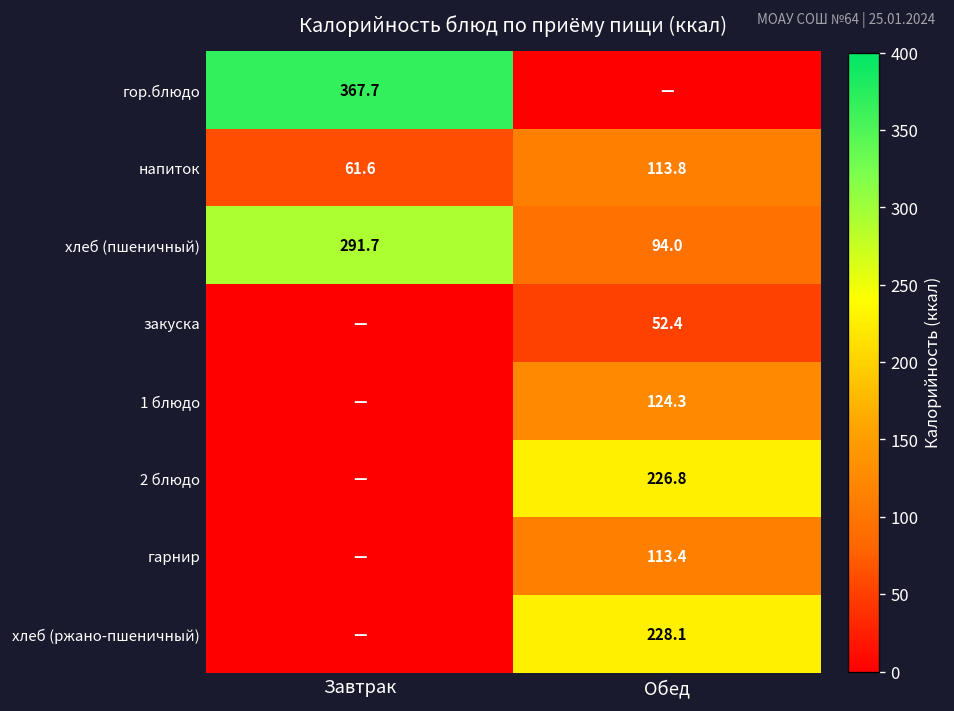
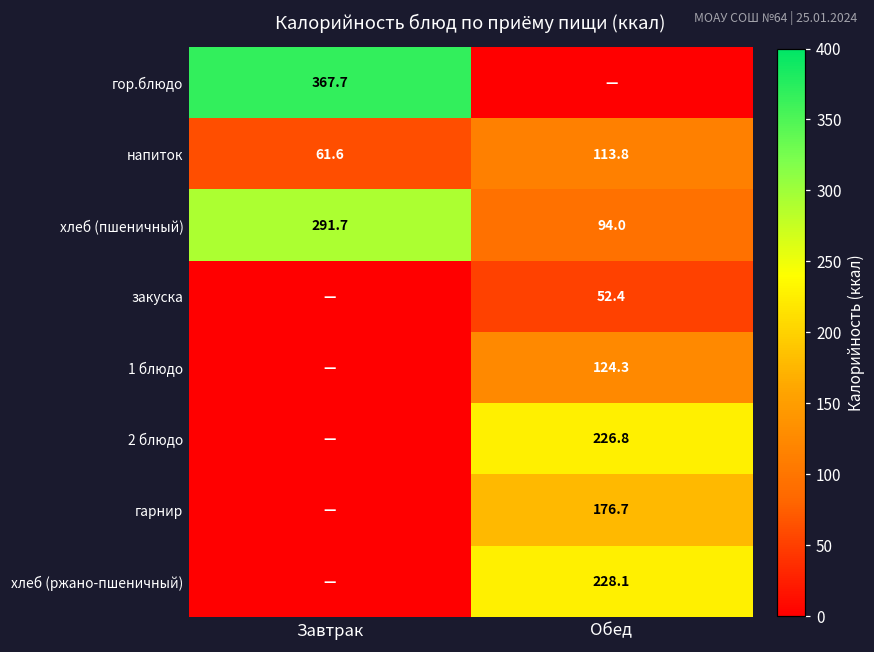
гарнир, Обед: 113.4 -> 176.7
